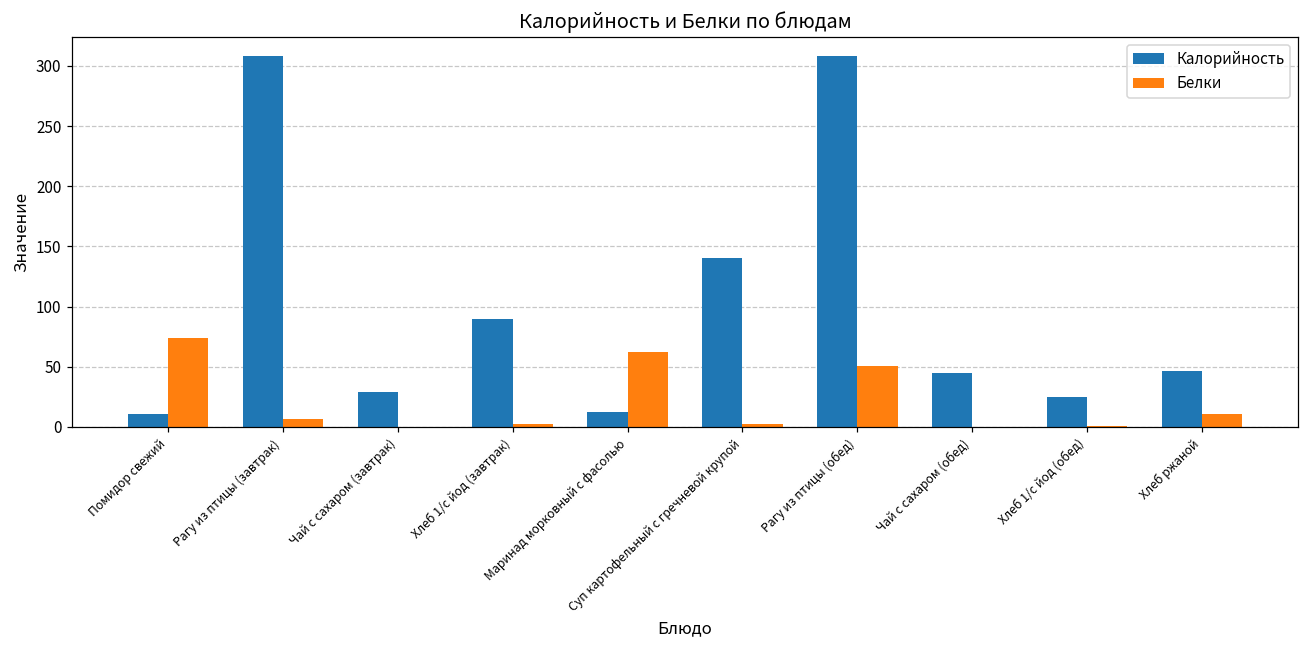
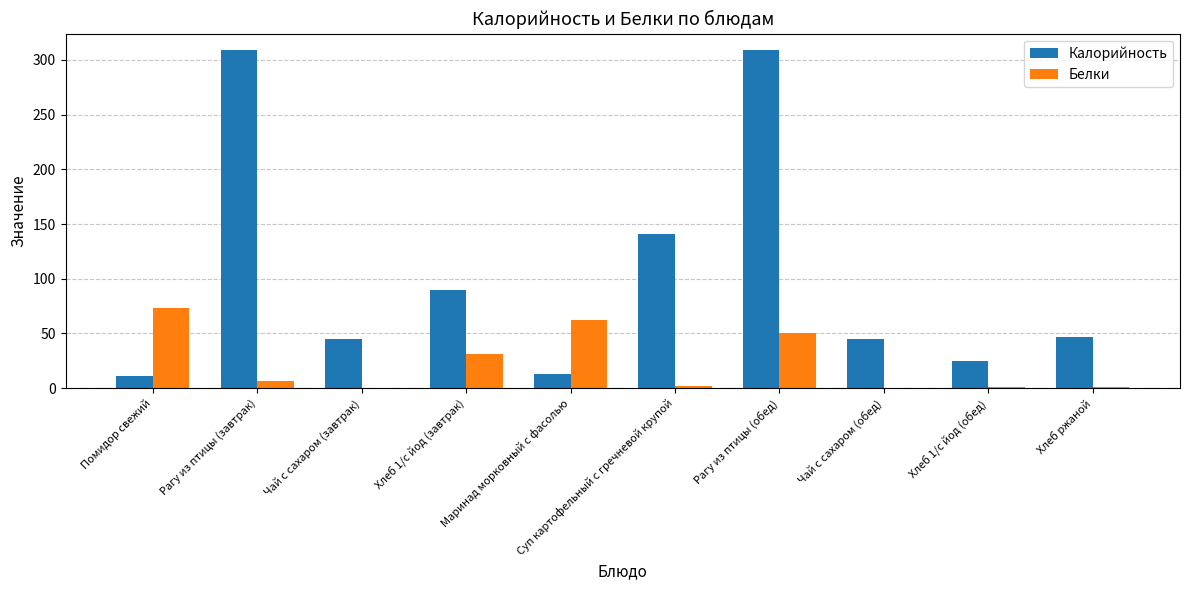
Калорийность, Чай с сахаром (завтрак): 29 -> 45
Белки, Хлеб 1/с йод (завтрак): 3 -> 31
Белки, Хлеб ржаной: 11 -> 1
